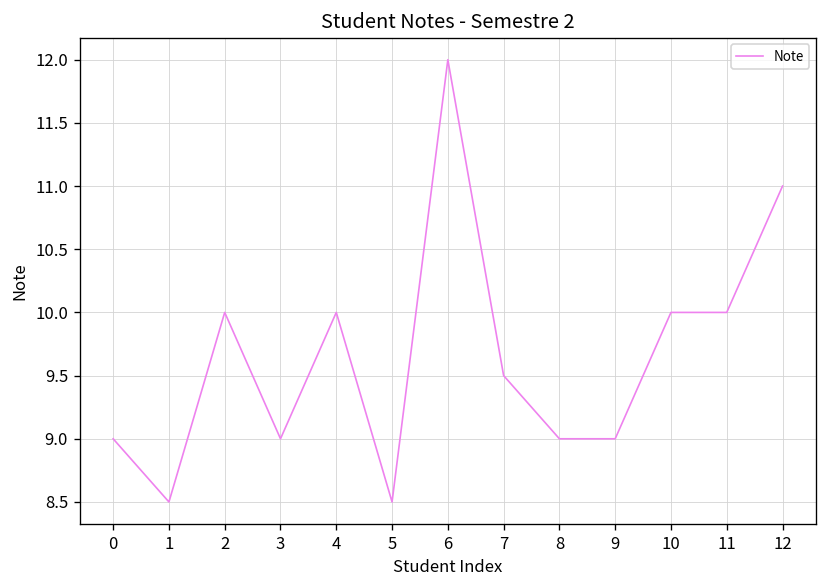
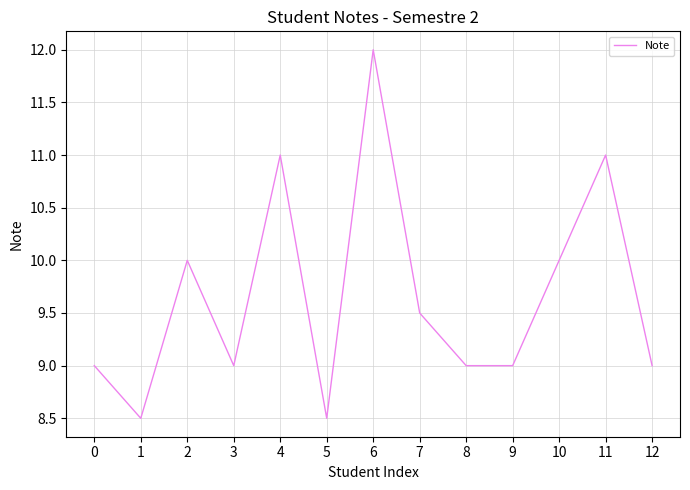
4: 10 -> 11
11: 10 -> 11
12: 11 -> 9
